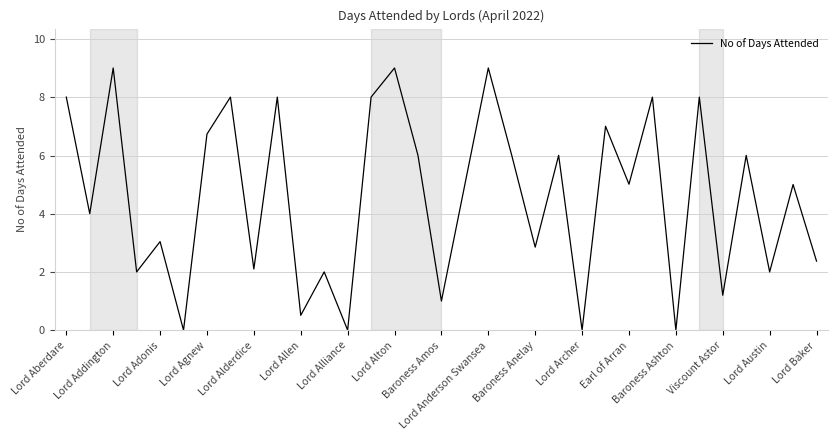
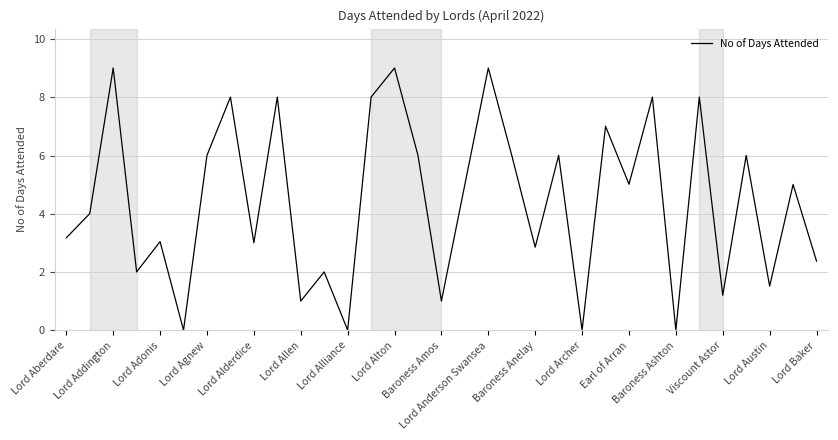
Lord Aberdare: 8.0 -> 3.2
Lord Agnew: 6.7 -> 6.0
Lord Alderdice: 2.1 -> 3.0
Lord Allen: 0.5 -> 1.0
Lord Austin: 2.0 -> 1.5
